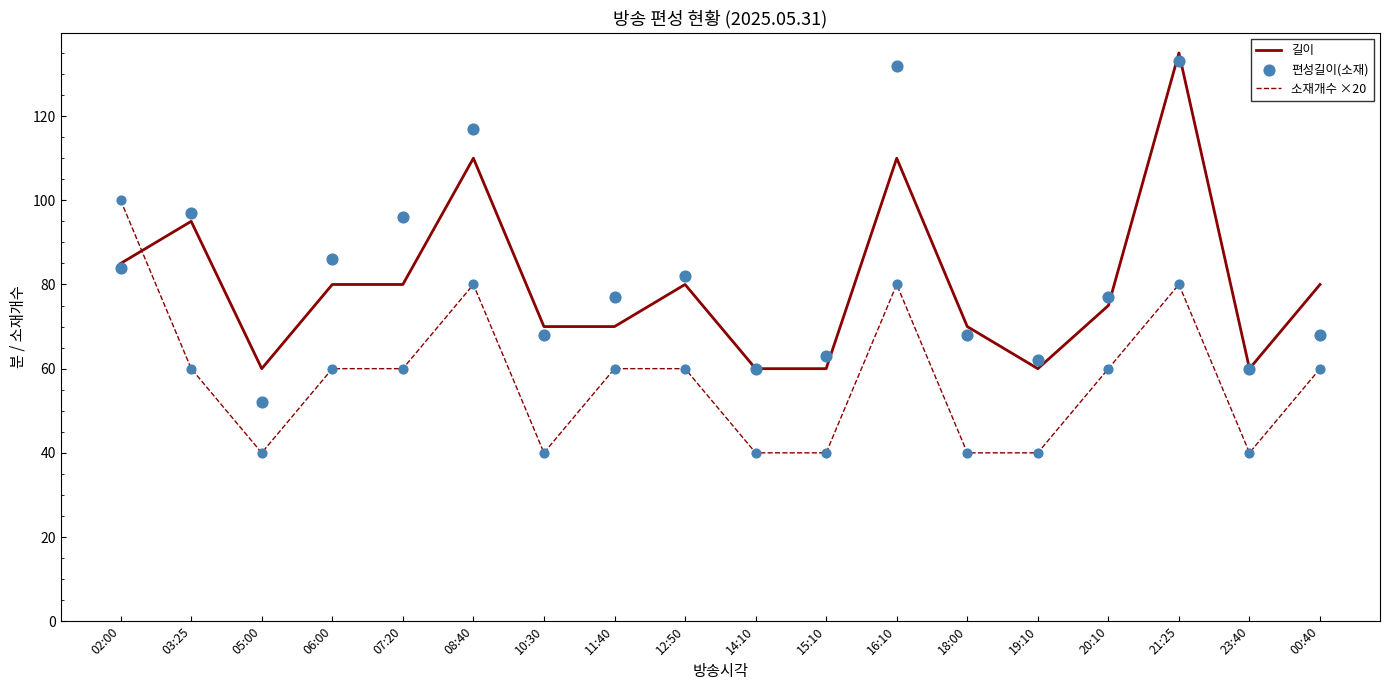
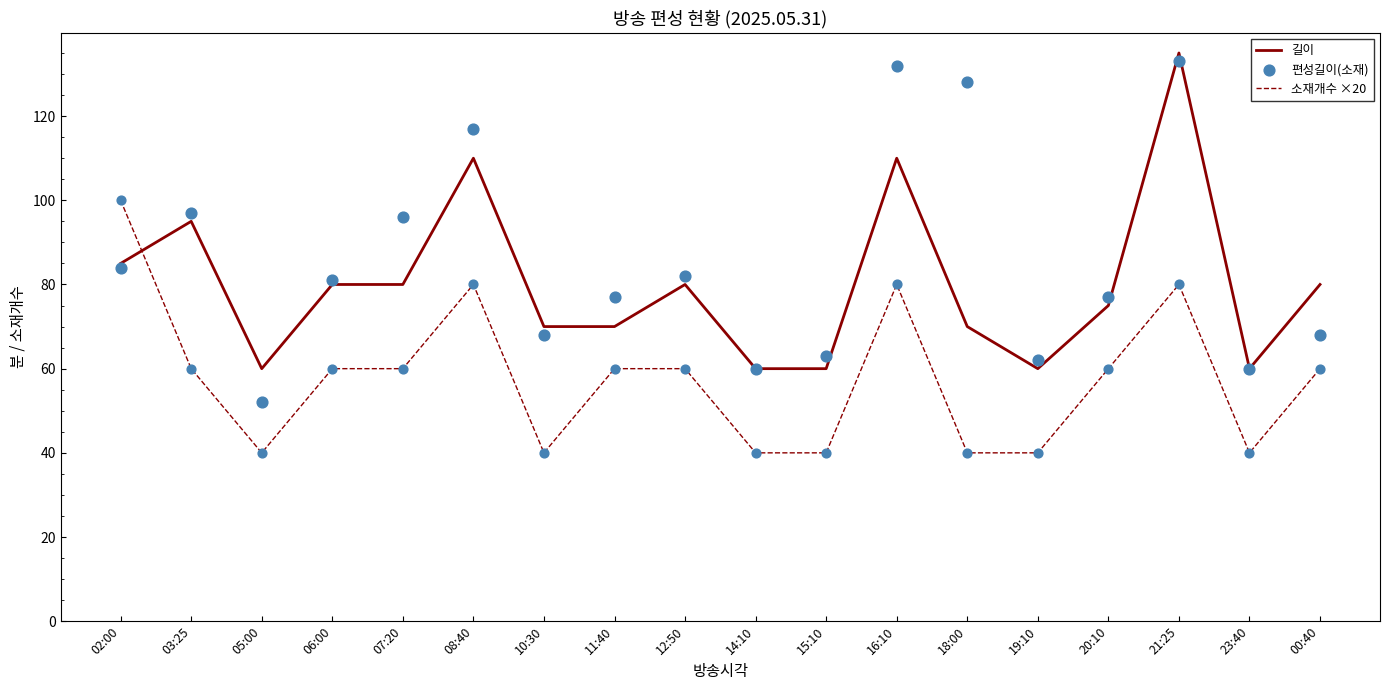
편성길이(소재), 06:00: 86 -> 81
편성길이(소재), 18:00: 68 -> 128
